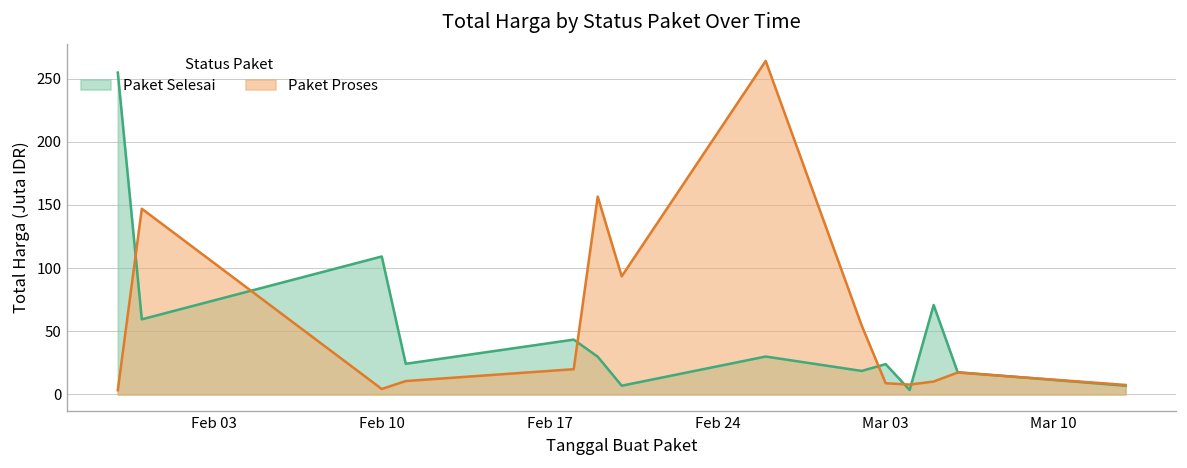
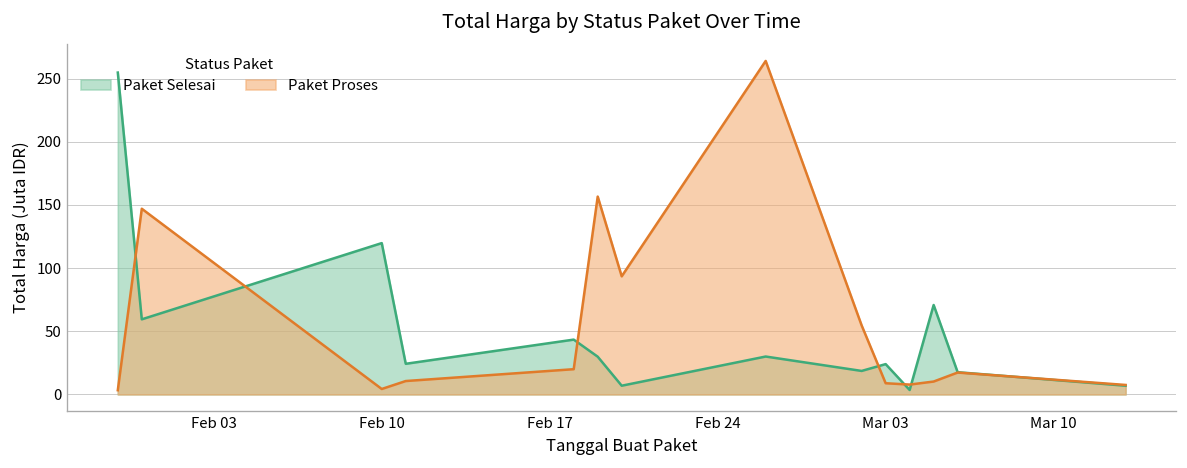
Paket Selesai, Feb 10: 109 -> 120
